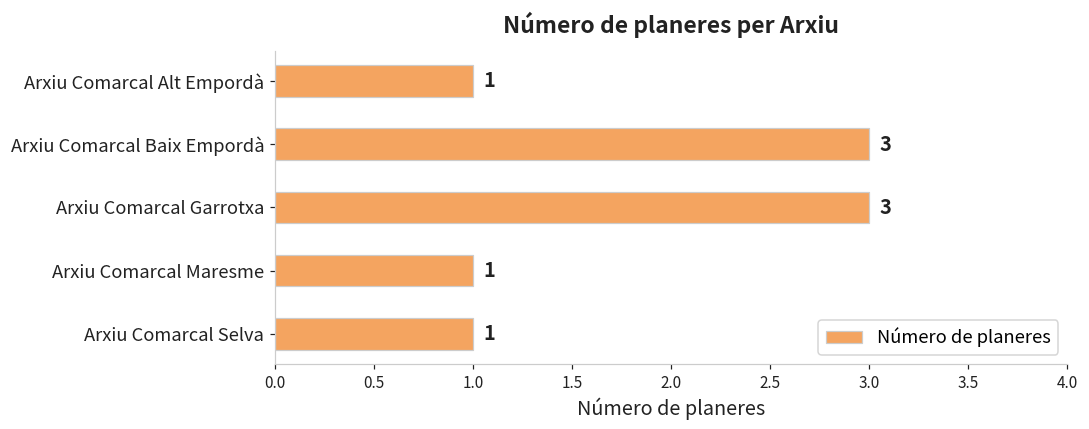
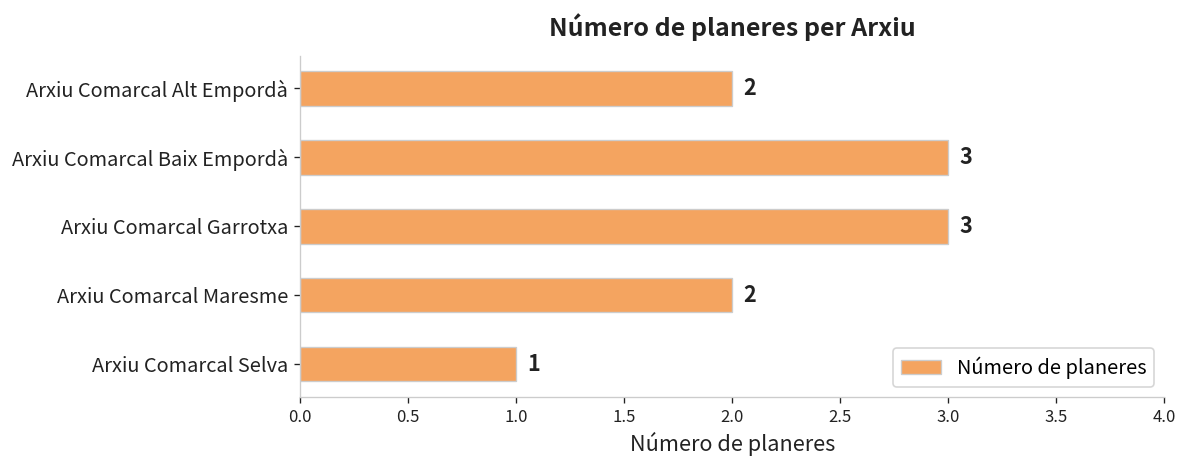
Arxiu Comarcal Alt Empordà: 1 -> 2
Arxiu Comarcal Maresme: 1 -> 2
